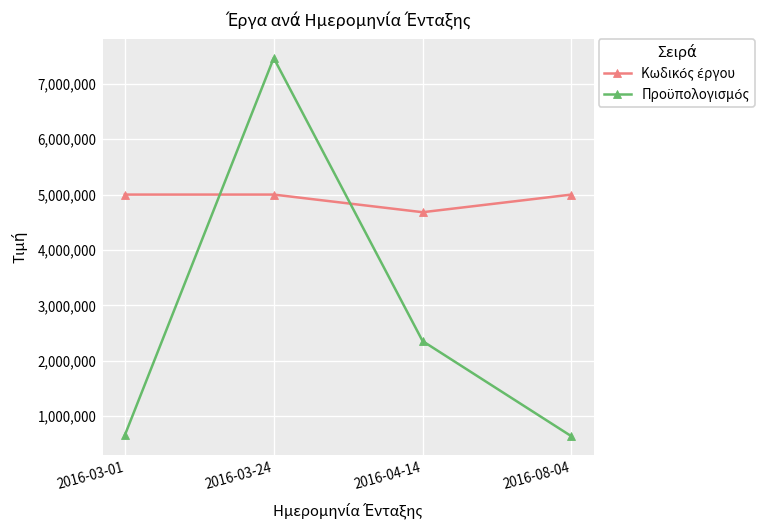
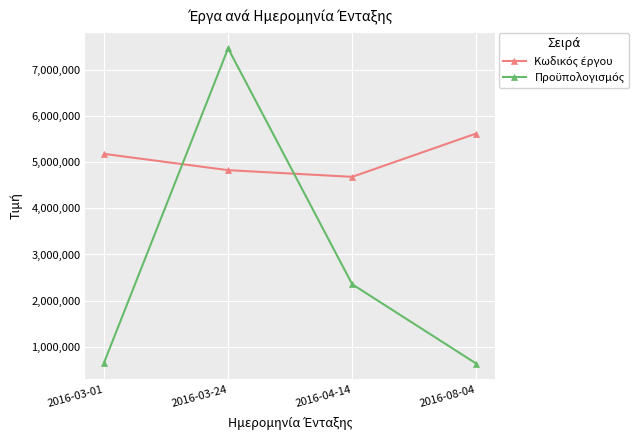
Κωδικός έργου, 2016-03-01: 5,000,000 -> 5,200,000
Κωδικός έργου, 2016-03-24: 5,000,000 -> 4,800,000
Κωδικός έργου, 2016-08-04: 5,000,000 -> 5,600,000
